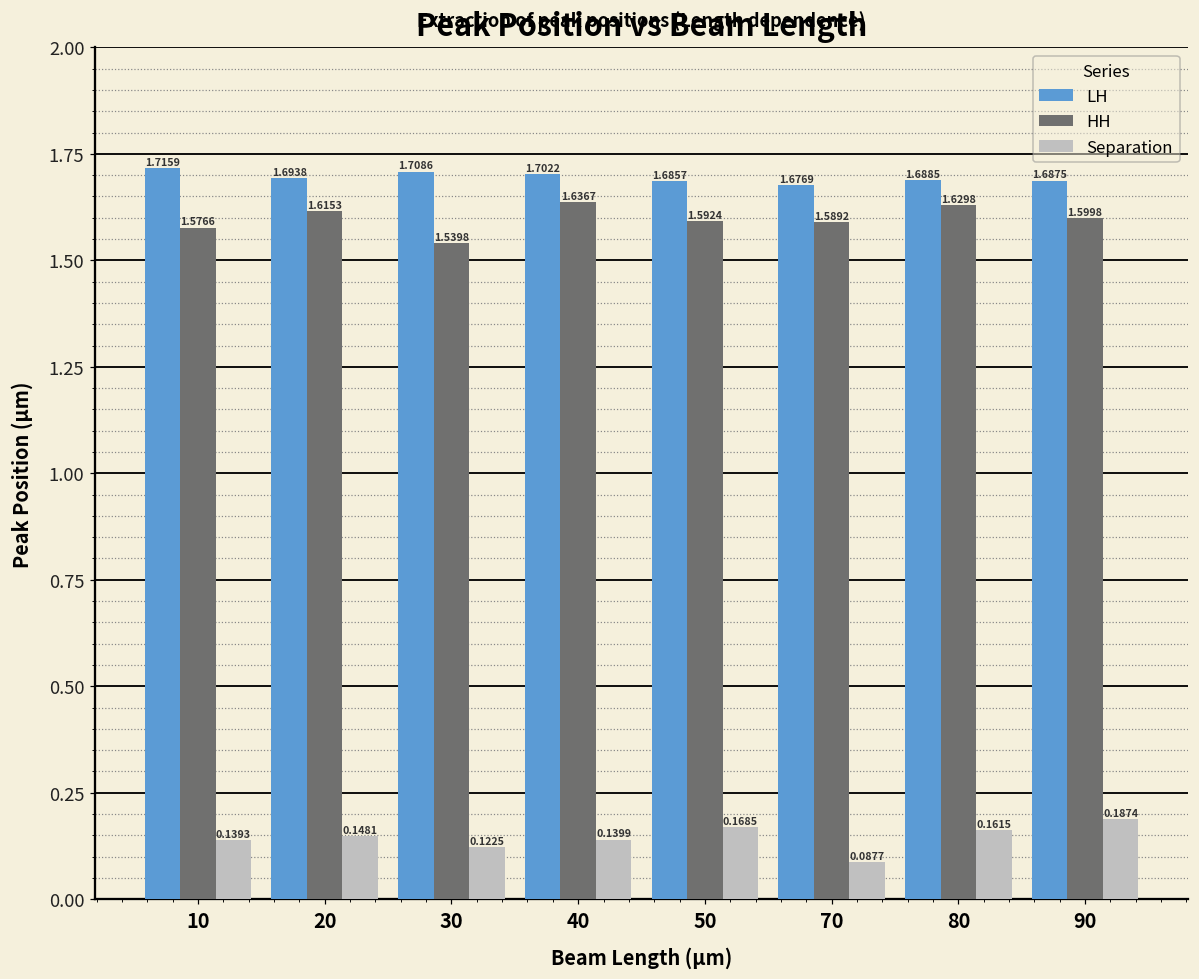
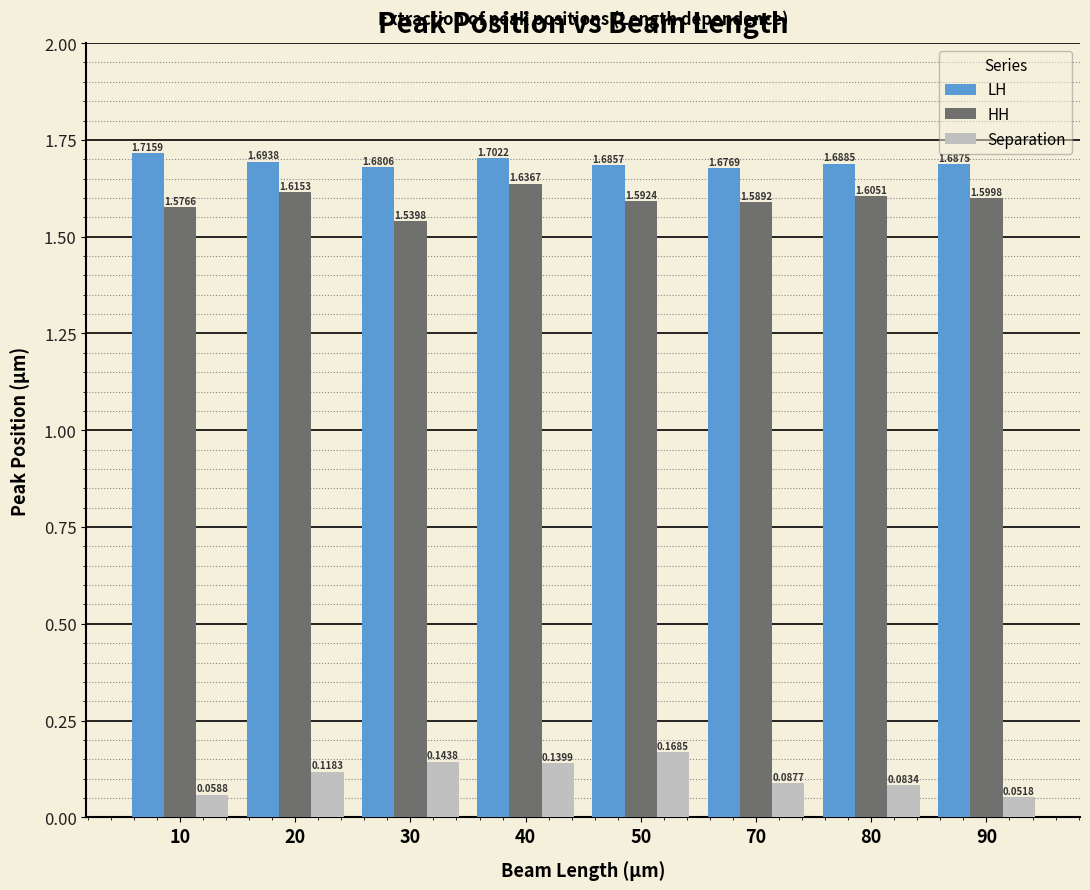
Separation, 10: 0.1393 -> 0.0588
Separation, 20: 0.1481 -> 0.1183
LH, 30: 1.7086 -> 1.6806
Separation, 30: 0.1225 -> 0.1438
HH, 80: 1.6298 -> 1.6051
Separation, 80: 0.1615 -> 0.0834
Separation, 90: 0.1874 -> 0.0518
